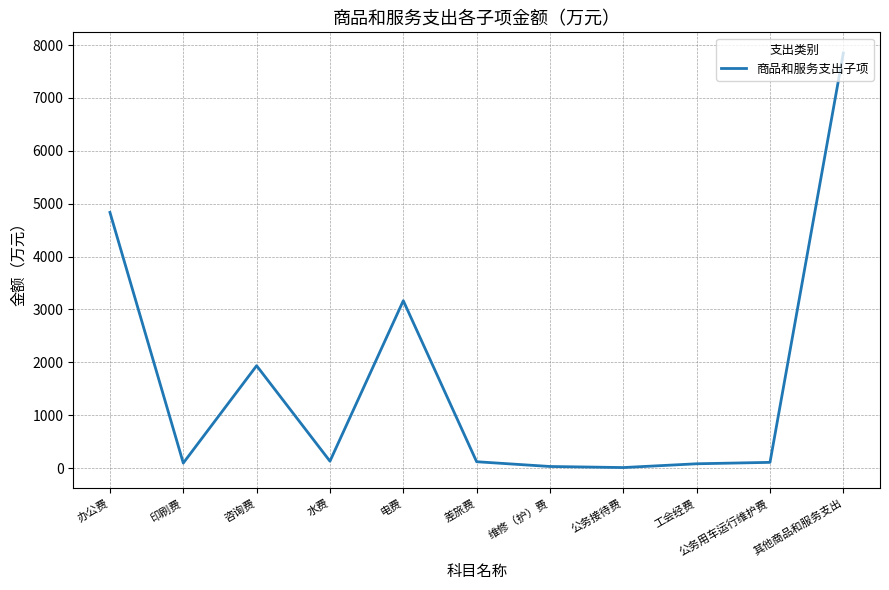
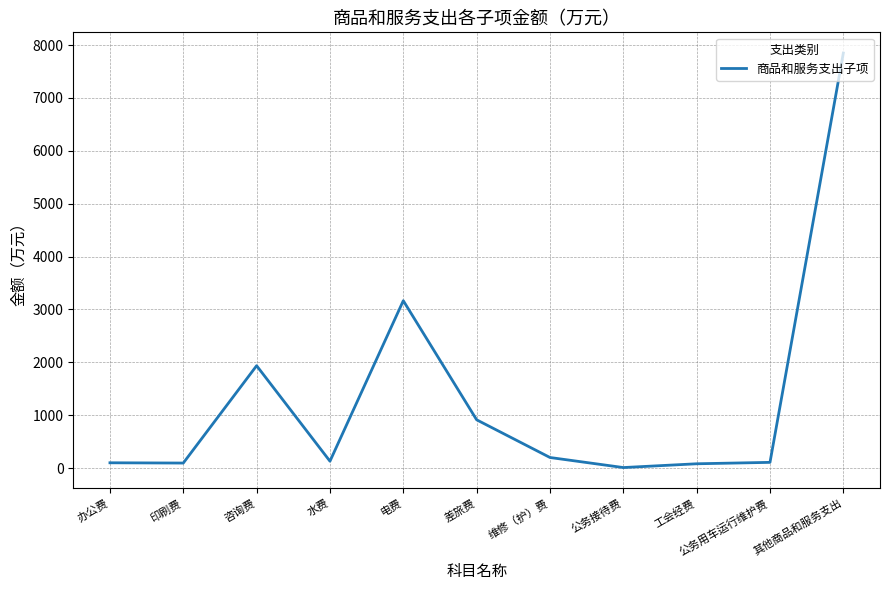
办公费: 4800 -> 100
差旅费: 100 -> 900
维修（护）费: 0 -> 200
